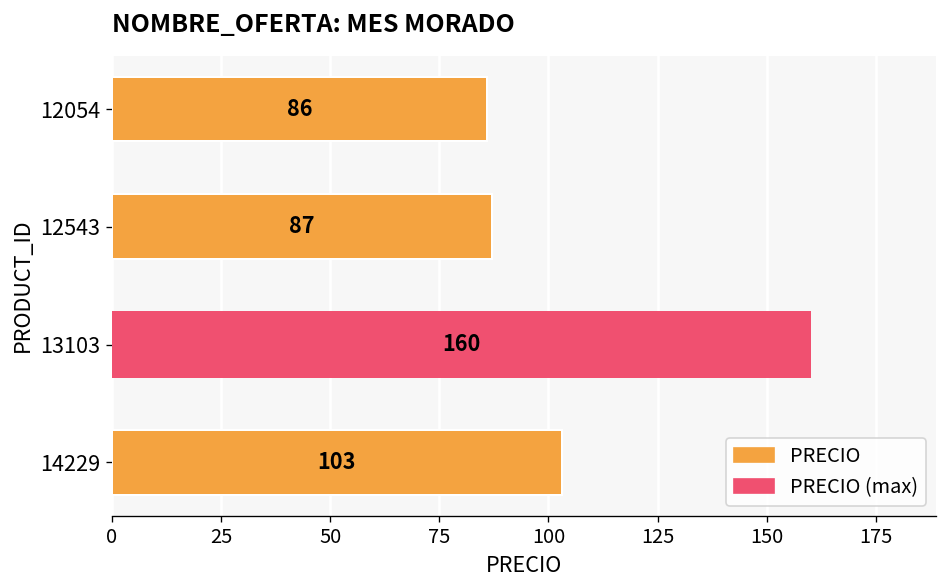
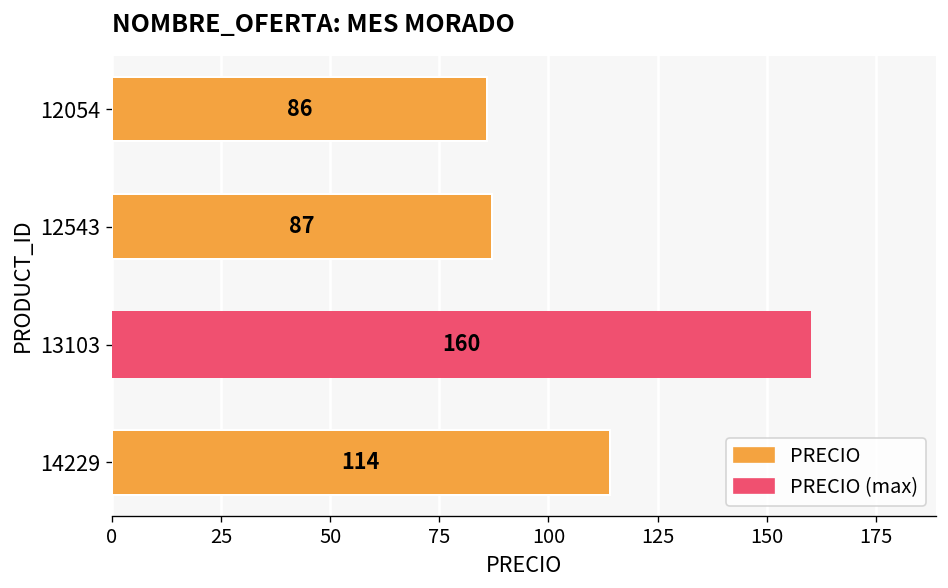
14229: 103 -> 114
